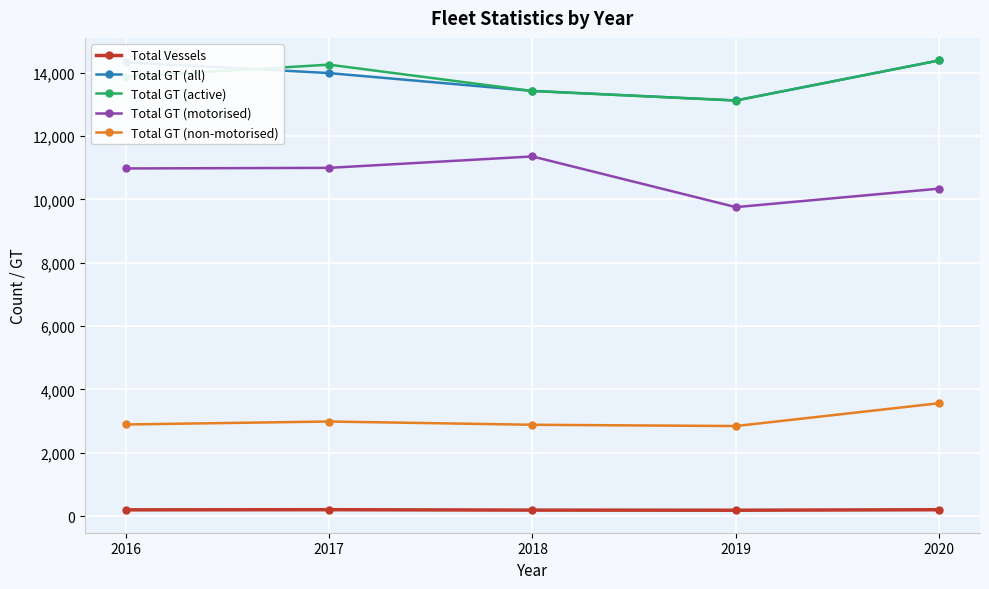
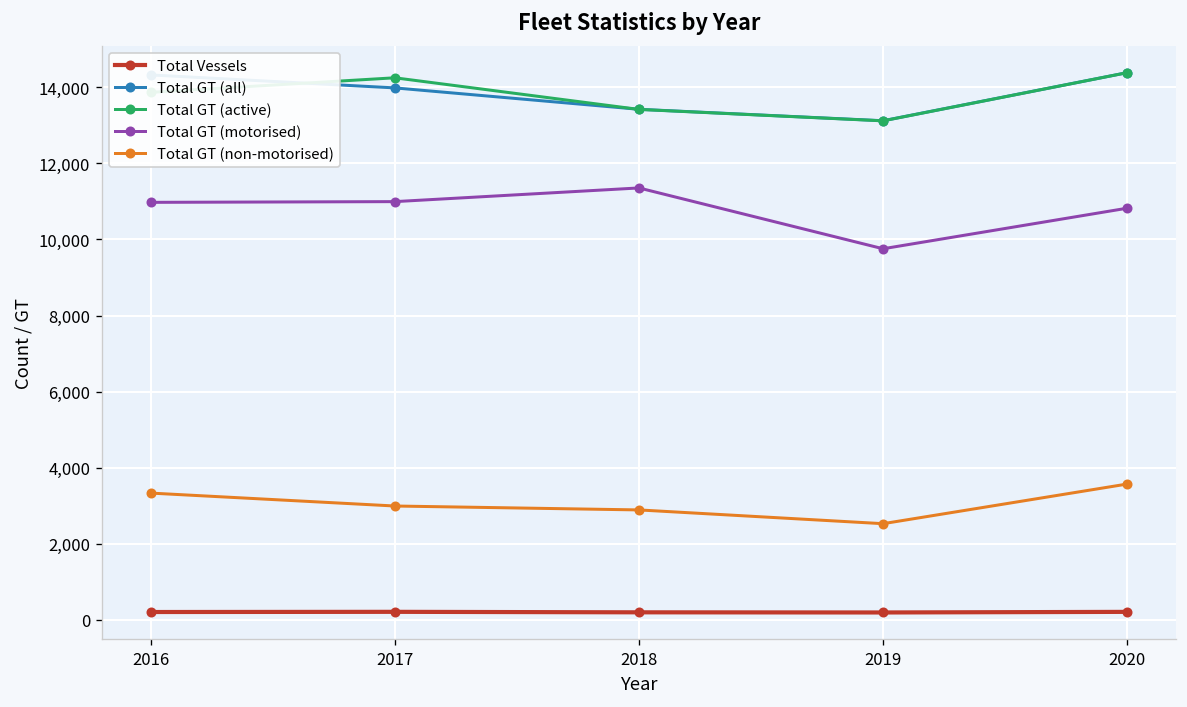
Total GT (non-motorised), 2016: 2,900 -> 3,300
Total GT (non-motorised), 2019: 2,800 -> 2,500
Total GT (motorised), 2020: 10,300 -> 10,800
